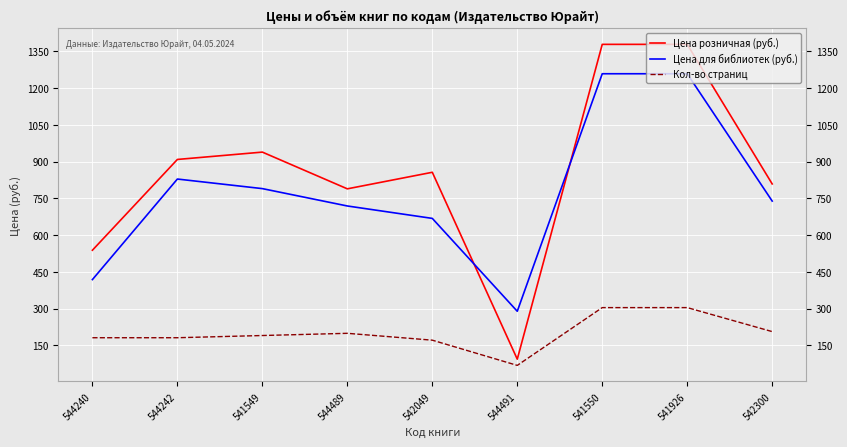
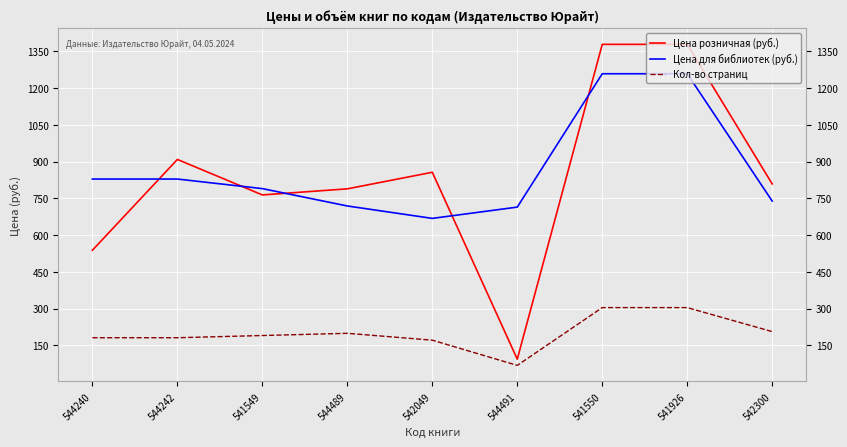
Цена для библиотек (руб.), 544240: 420 -> 830
Цена розничная (руб.), 541549: 940 -> 760
Цена для библиотек (руб.), 544491: 290 -> 710
